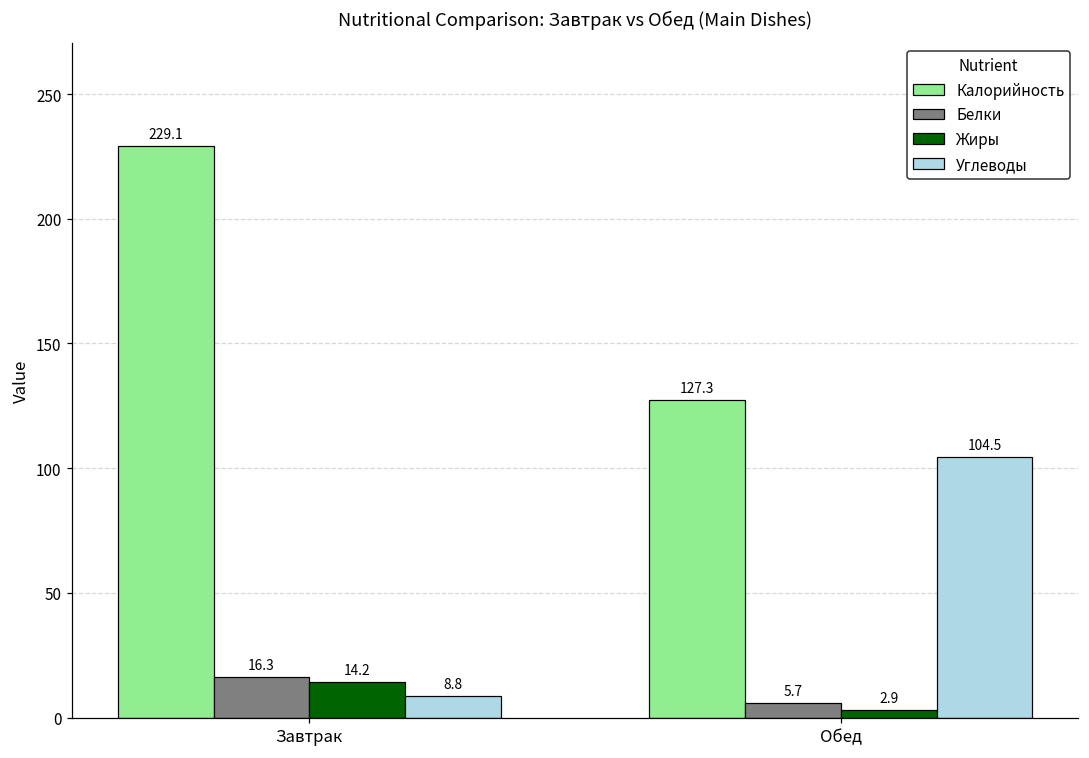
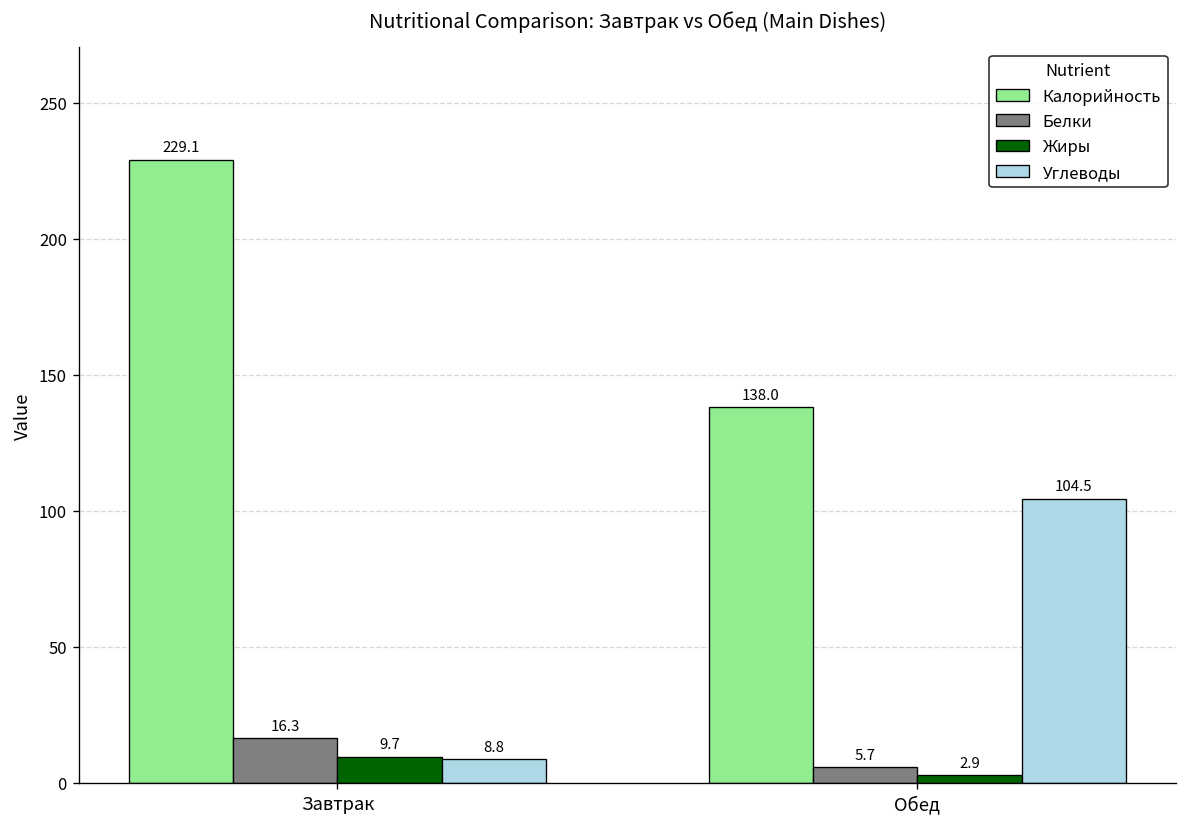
Жиры, Завтрак: 14.2 -> 9.7
Калорийность, Обед: 127.3 -> 138.0
